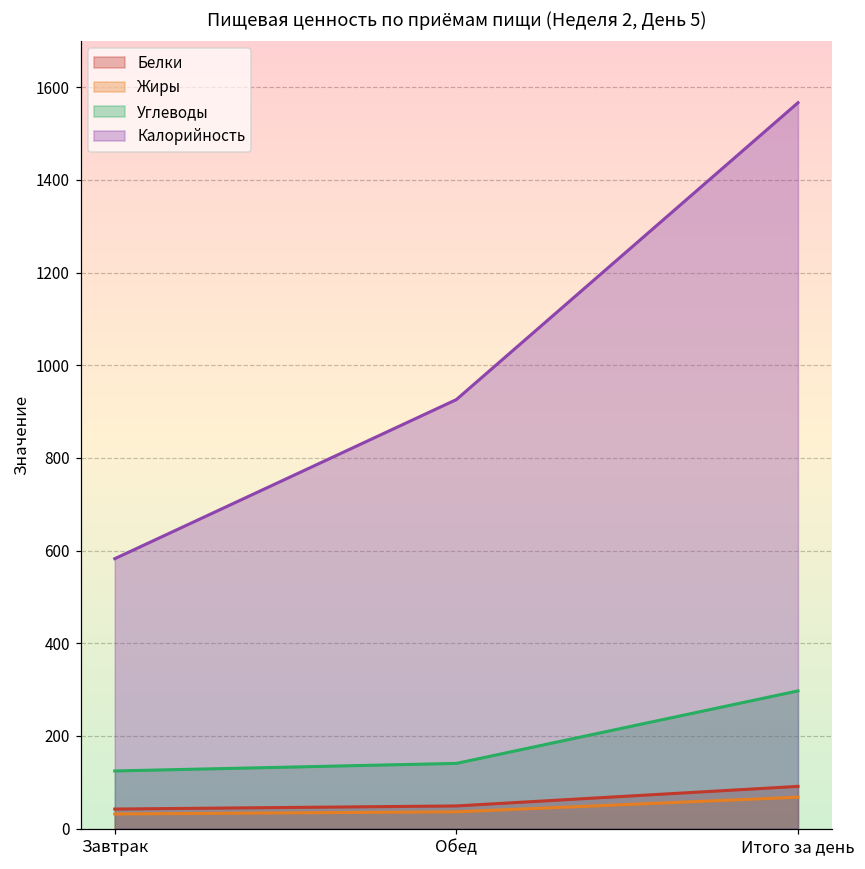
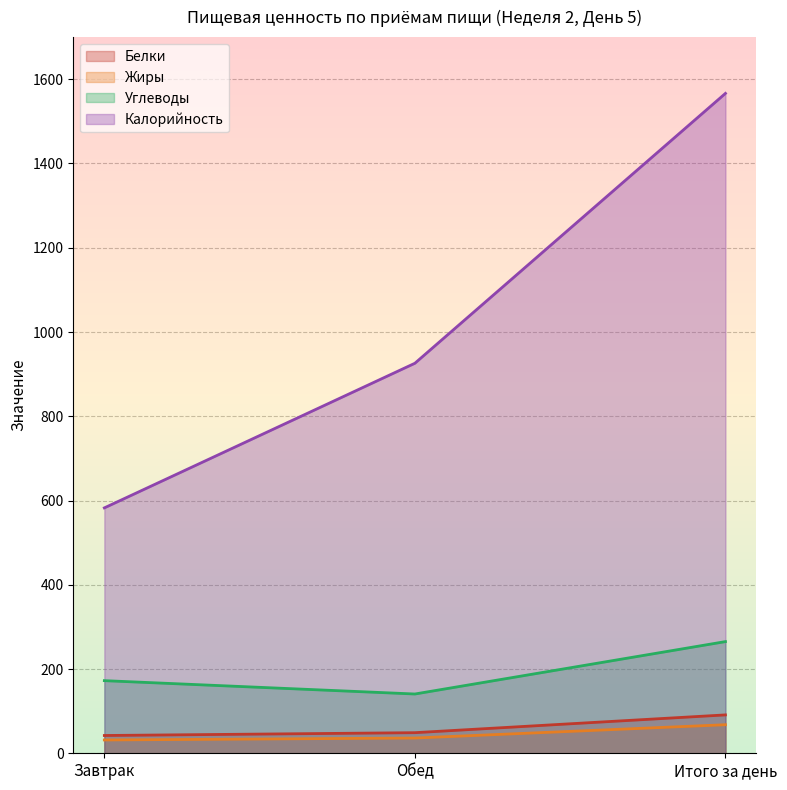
Углеводы, Завтрак: 120 -> 170
Углеводы, Итого за день: 300 -> 270
